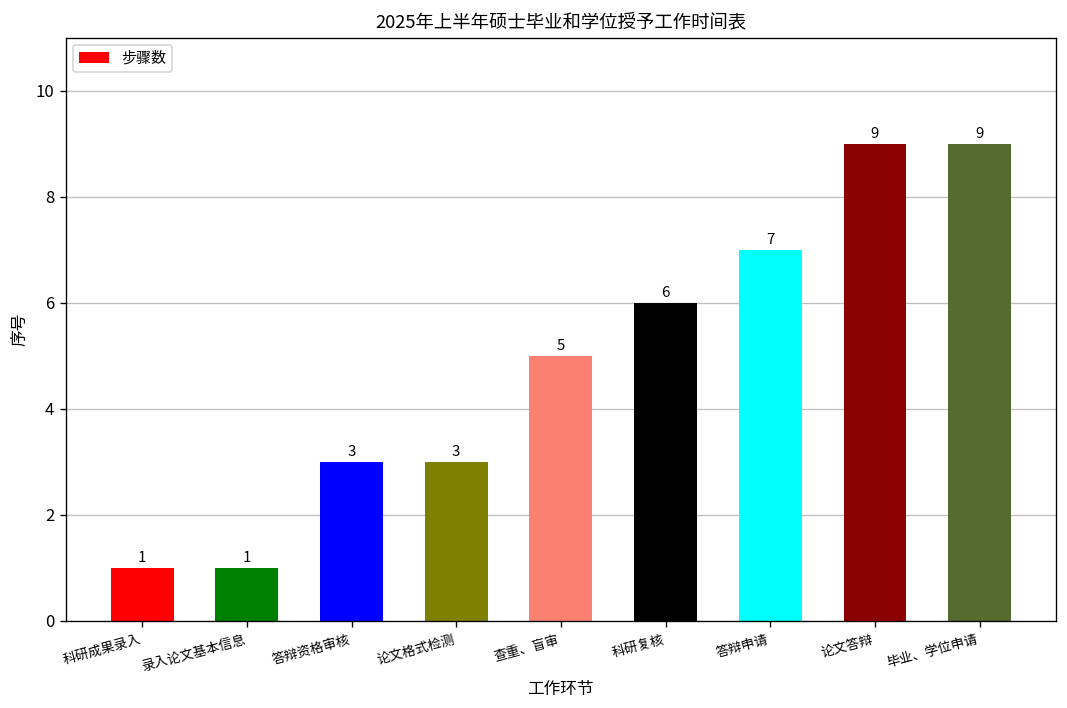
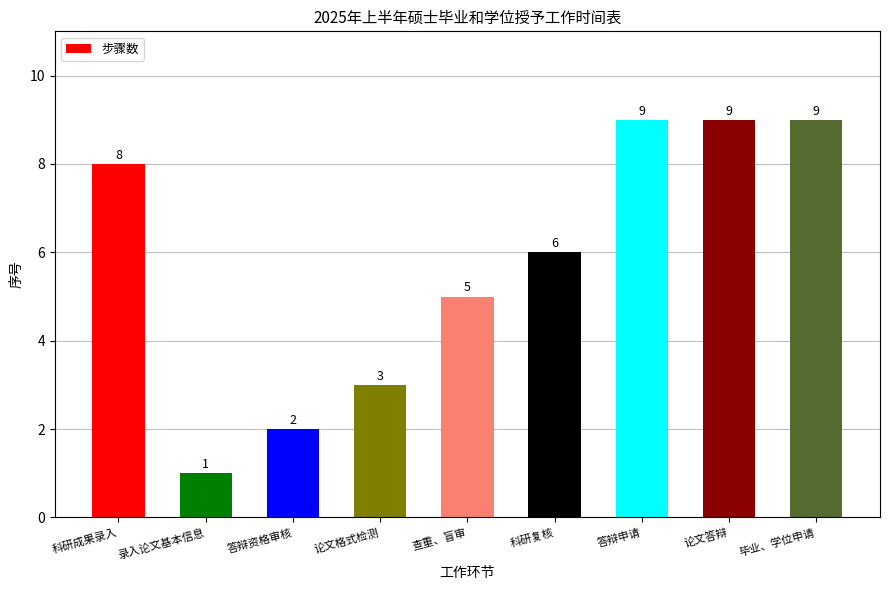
科研成果录入: 1 -> 8
答辩资格审核: 3 -> 2
答辩申请: 7 -> 9
